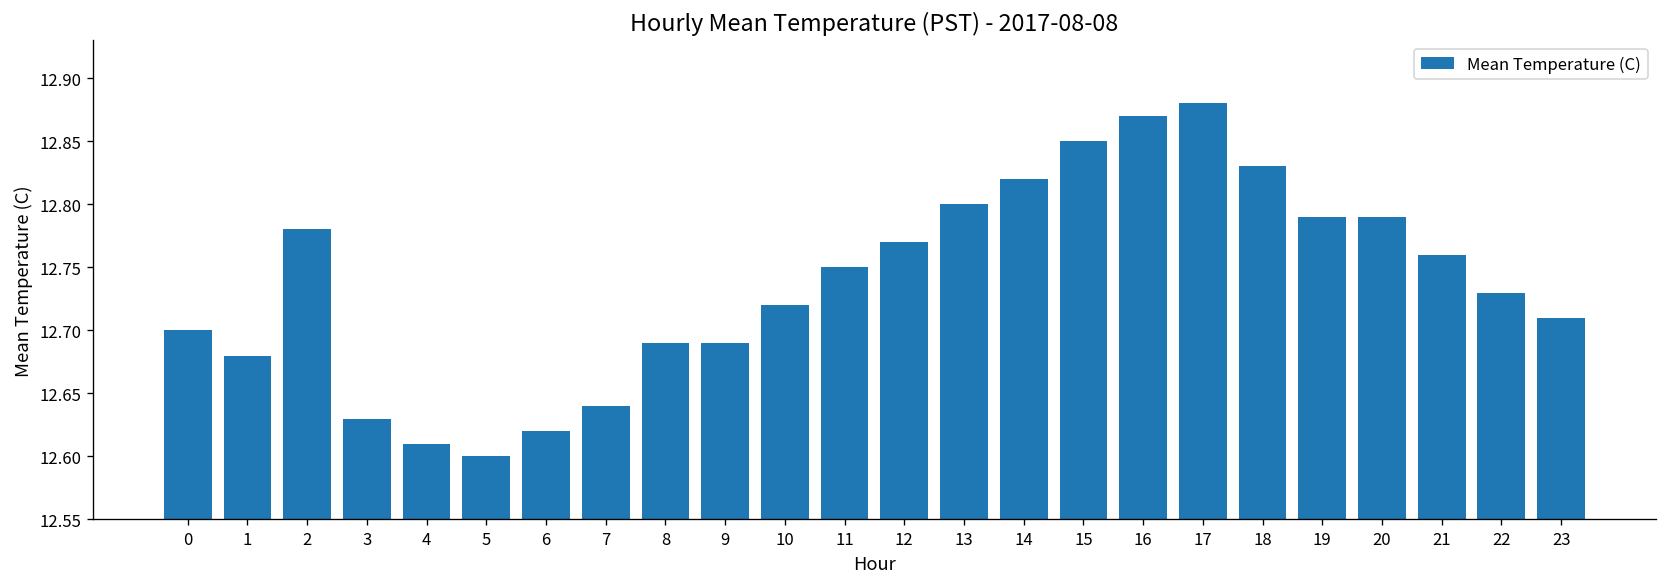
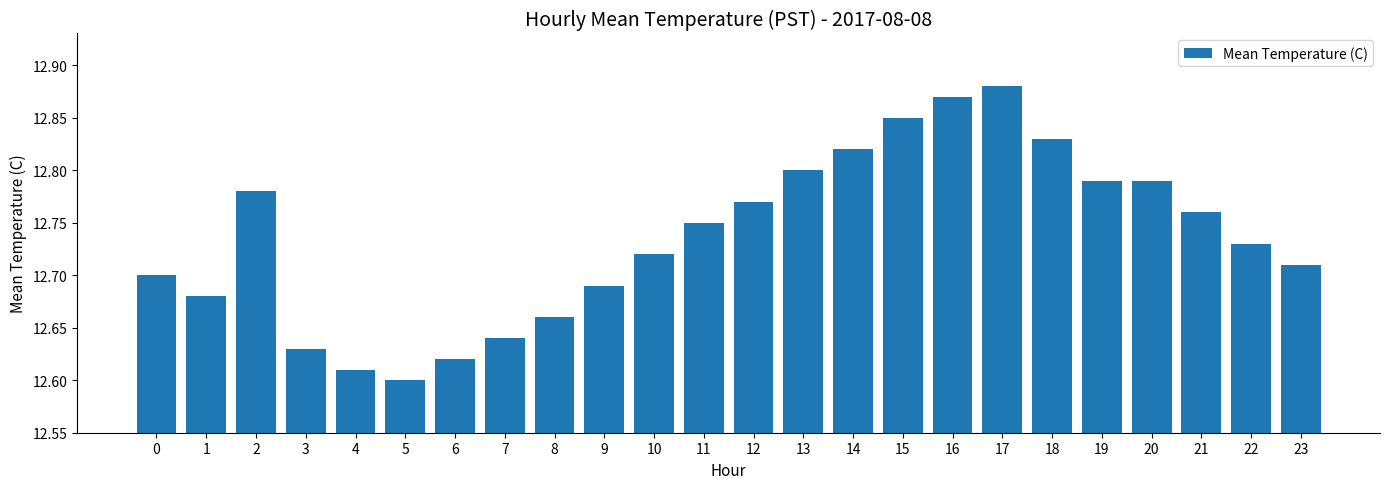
8: 12.69 -> 12.66
